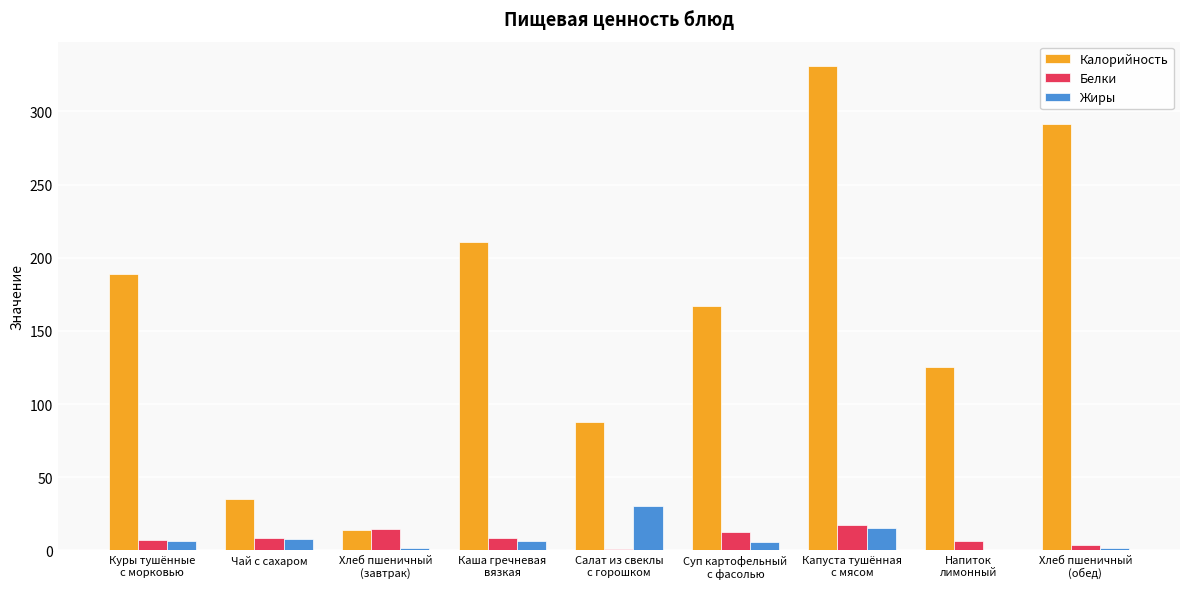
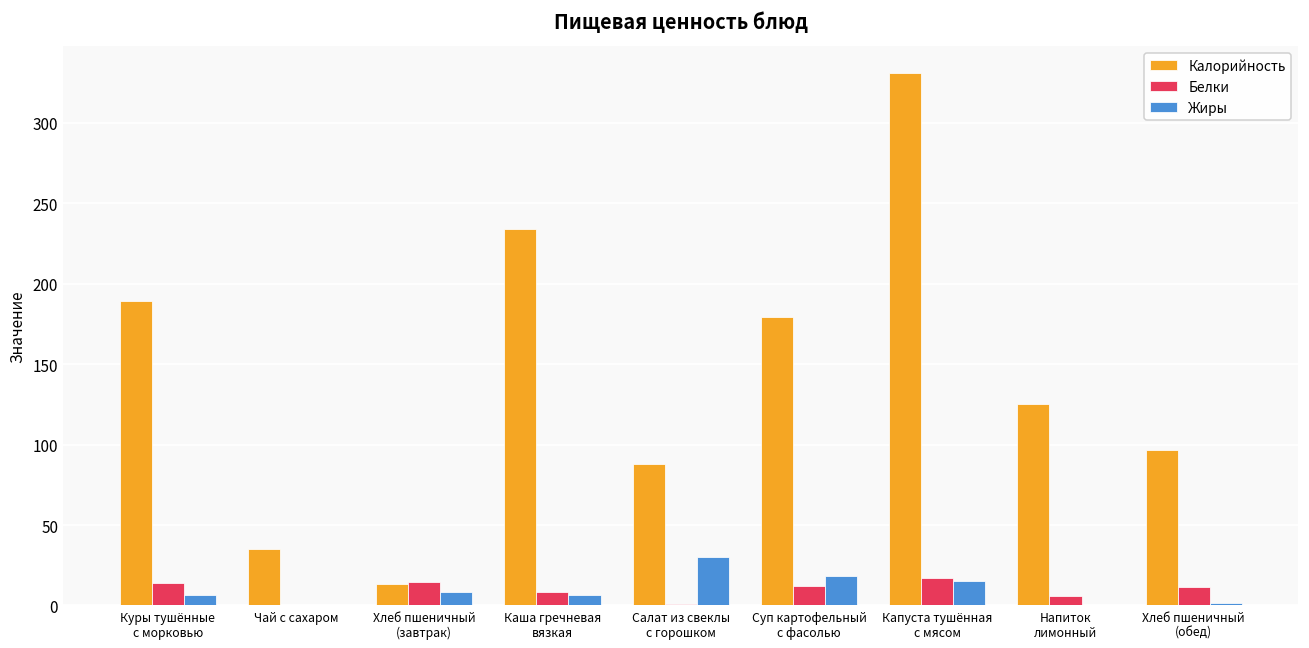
Белки, Куры тушённые с морковью: 7 -> 14
Белки, Чай с сахаром: 8 -> 0
Жиры, Чай с сахаром: 8 -> 0
Жиры, Хлеб пшеничный (завтрак): 2 -> 8
Калорийность, Каша гречневая вязкая: 211 -> 234
Калорийность, Суп картофельный с фасолью: 167 -> 179
Жиры, Суп картофельный с фасолью: 6 -> 18
Калорийность, Хлеб пшеничный (обед): 292 -> 96
Белки, Хлеб пшеничный (обед): 4 -> 11
